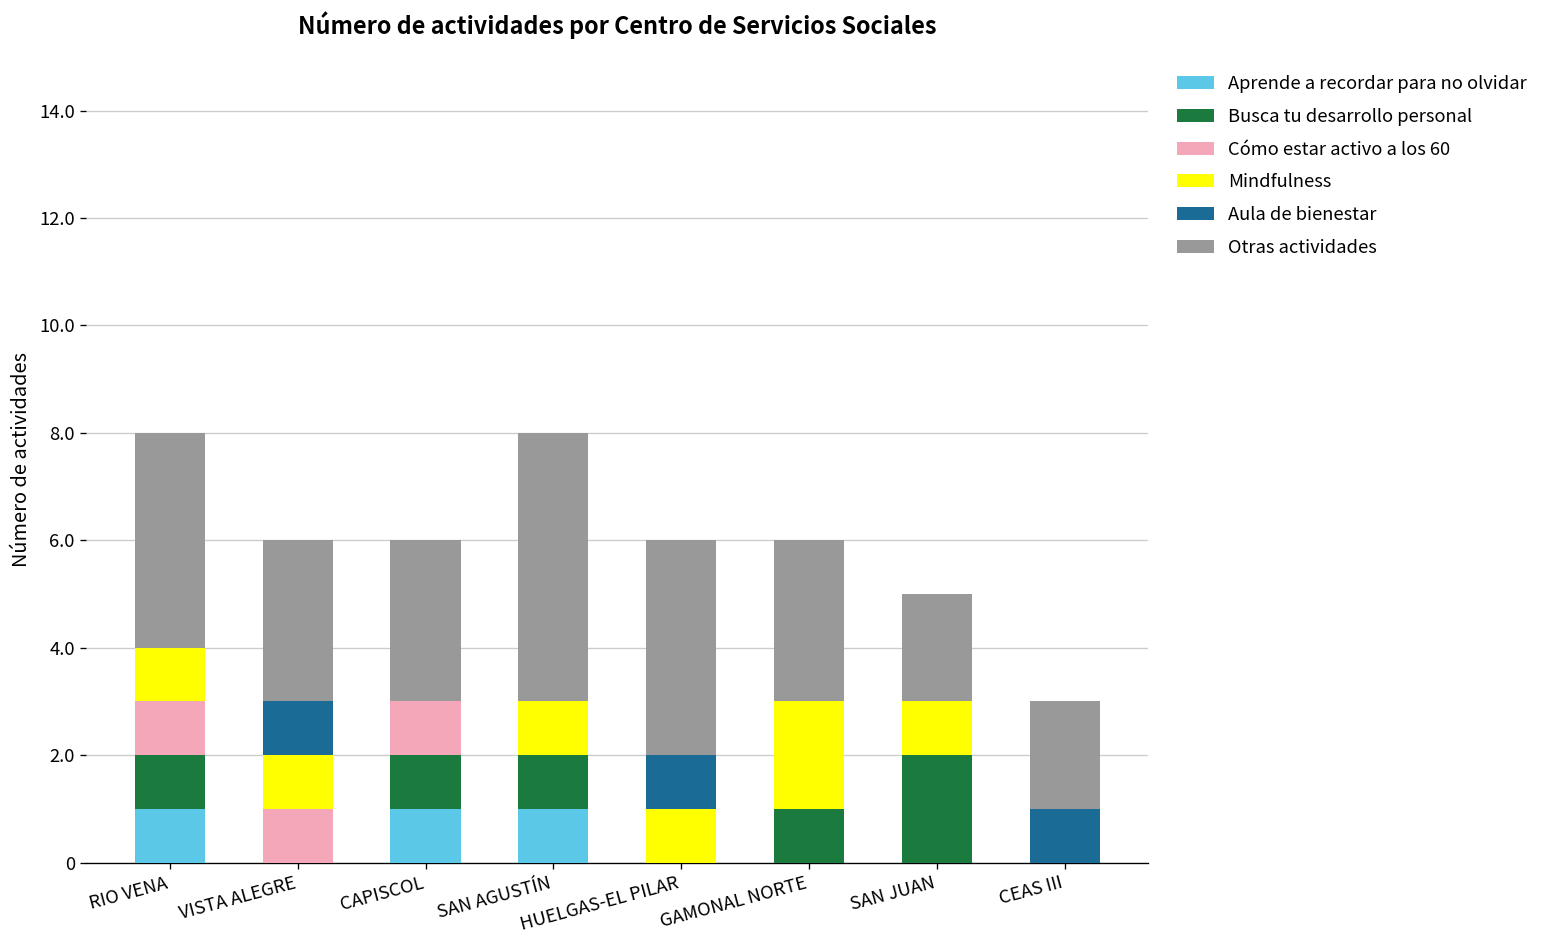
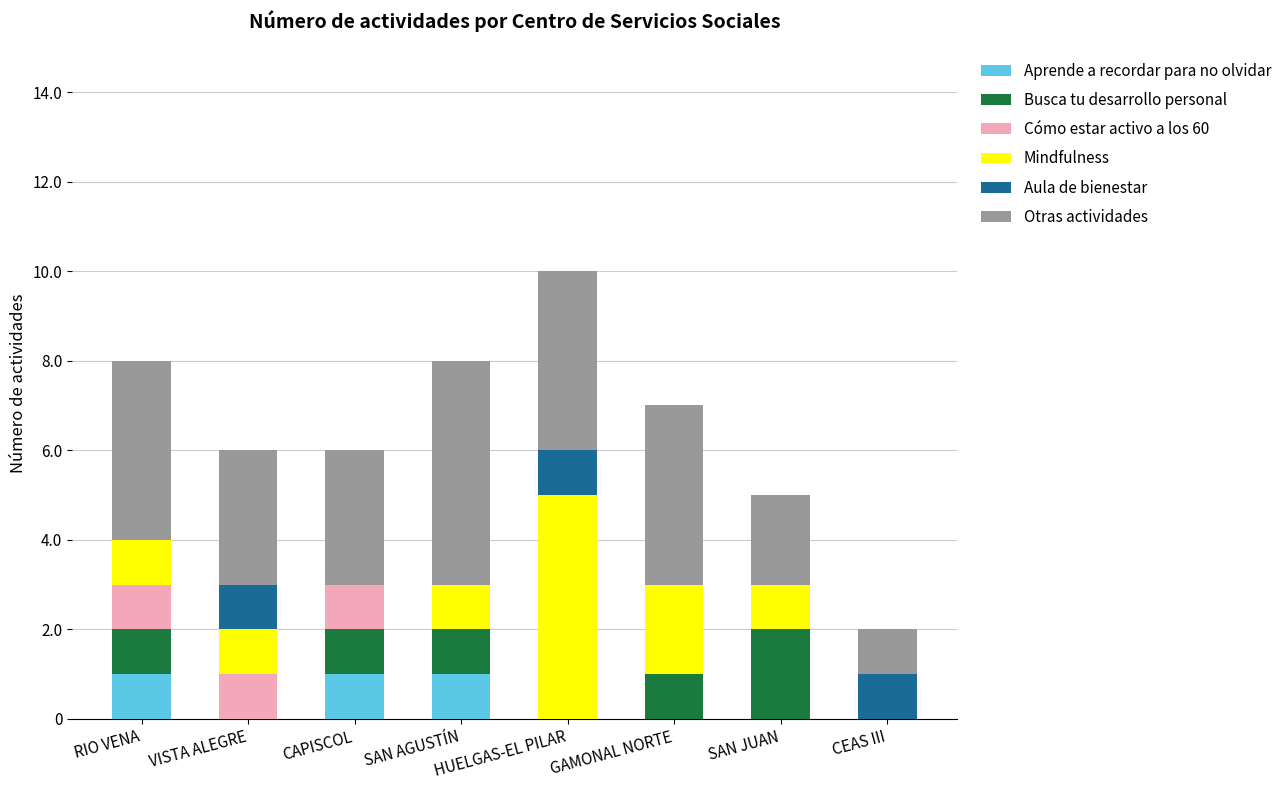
Mindfulness, HUELGAS-EL PILAR: 1 -> 5
Otras actividades, GAMONAL NORTE: 3 -> 4
Otras actividades, CEAS III: 2 -> 1
